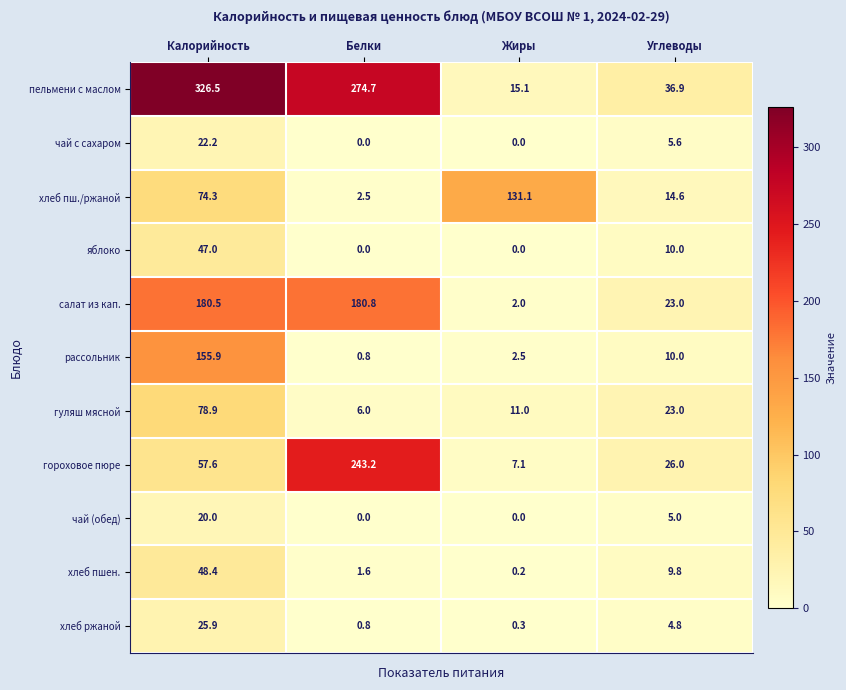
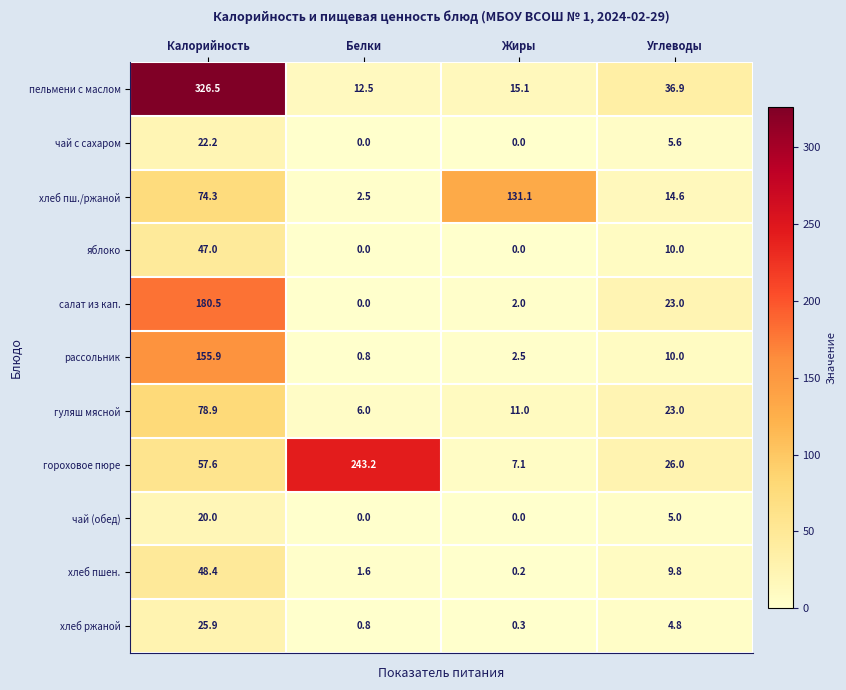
пельмени с маслом, Белки: 274.7 -> 12.5
салат из кап., Белки: 180.8 -> 0.0
